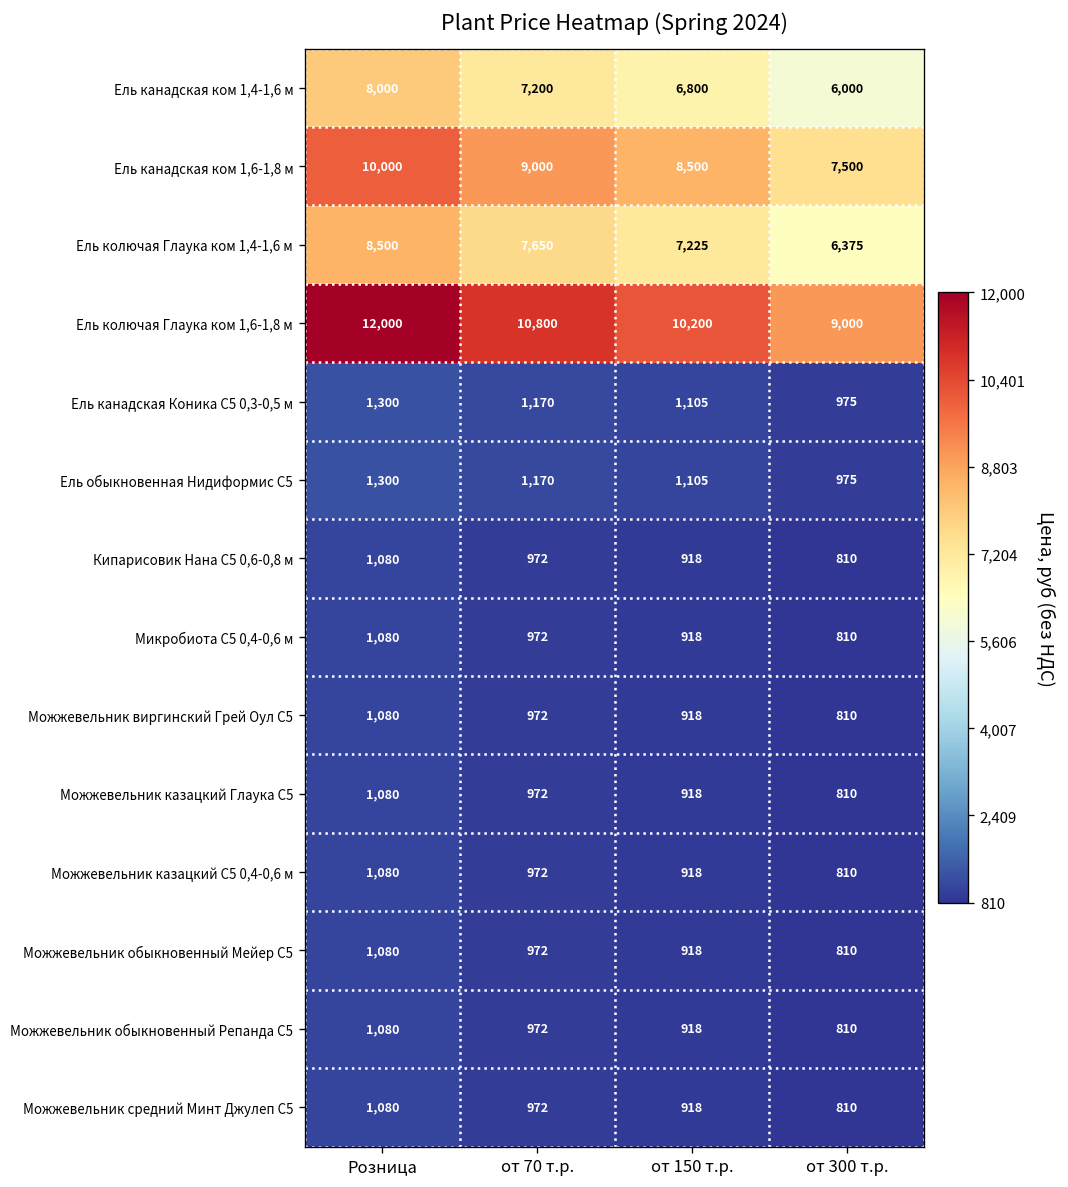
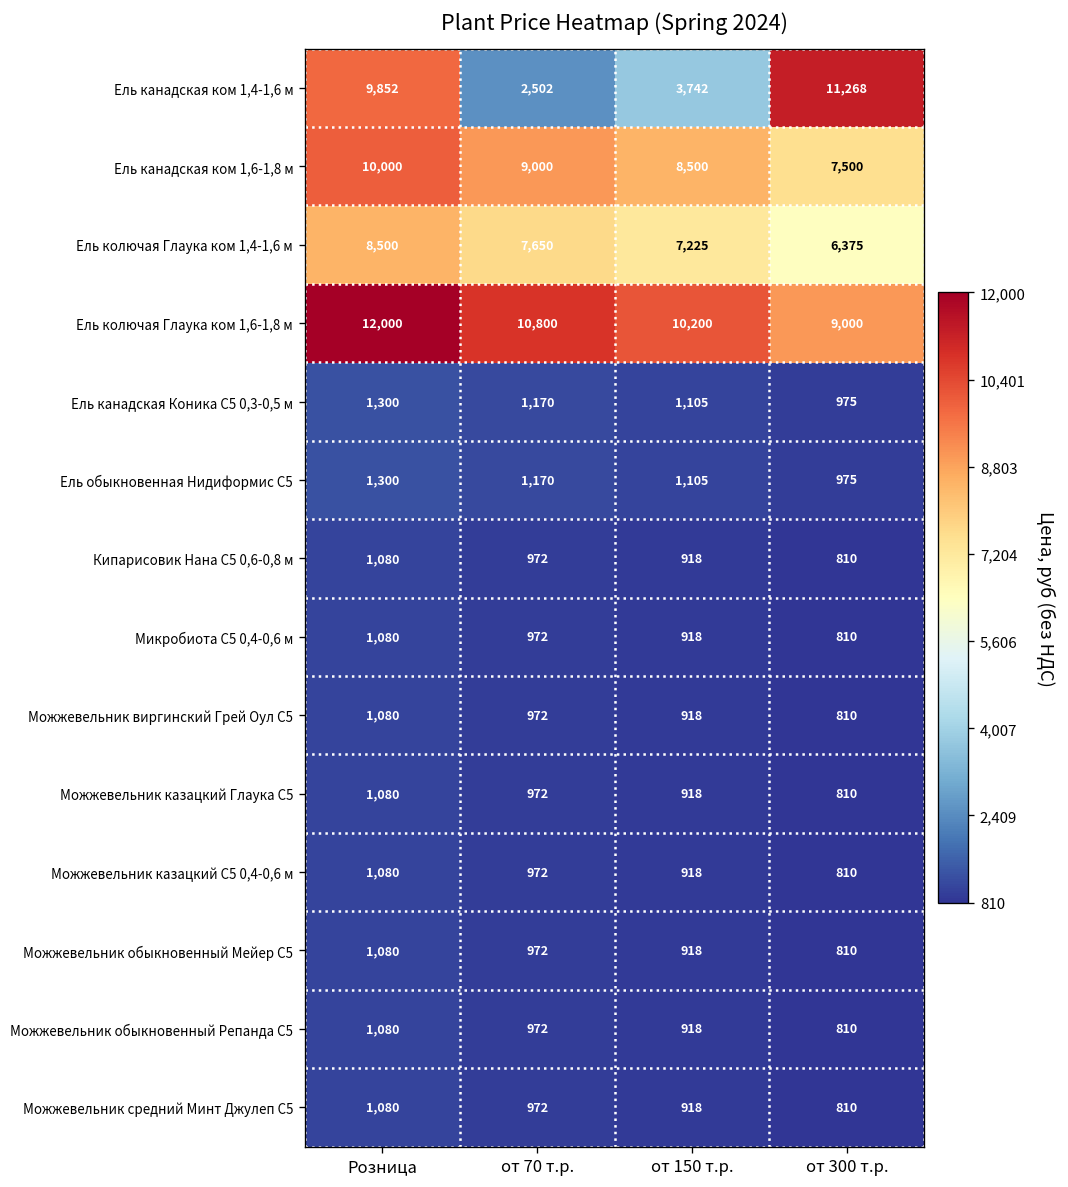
Ель канадская ком 1,4-1,6 м, Розница: 8,000 -> 9,852
Ель канадская ком 1,4-1,6 м, от 70 т.р.: 7,200 -> 2,502
Ель канадская ком 1,4-1,6 м, от 150 т.р.: 6,800 -> 3,742
Ель канадская ком 1,4-1,6 м, от 300 т.р.: 6,000 -> 11,268
